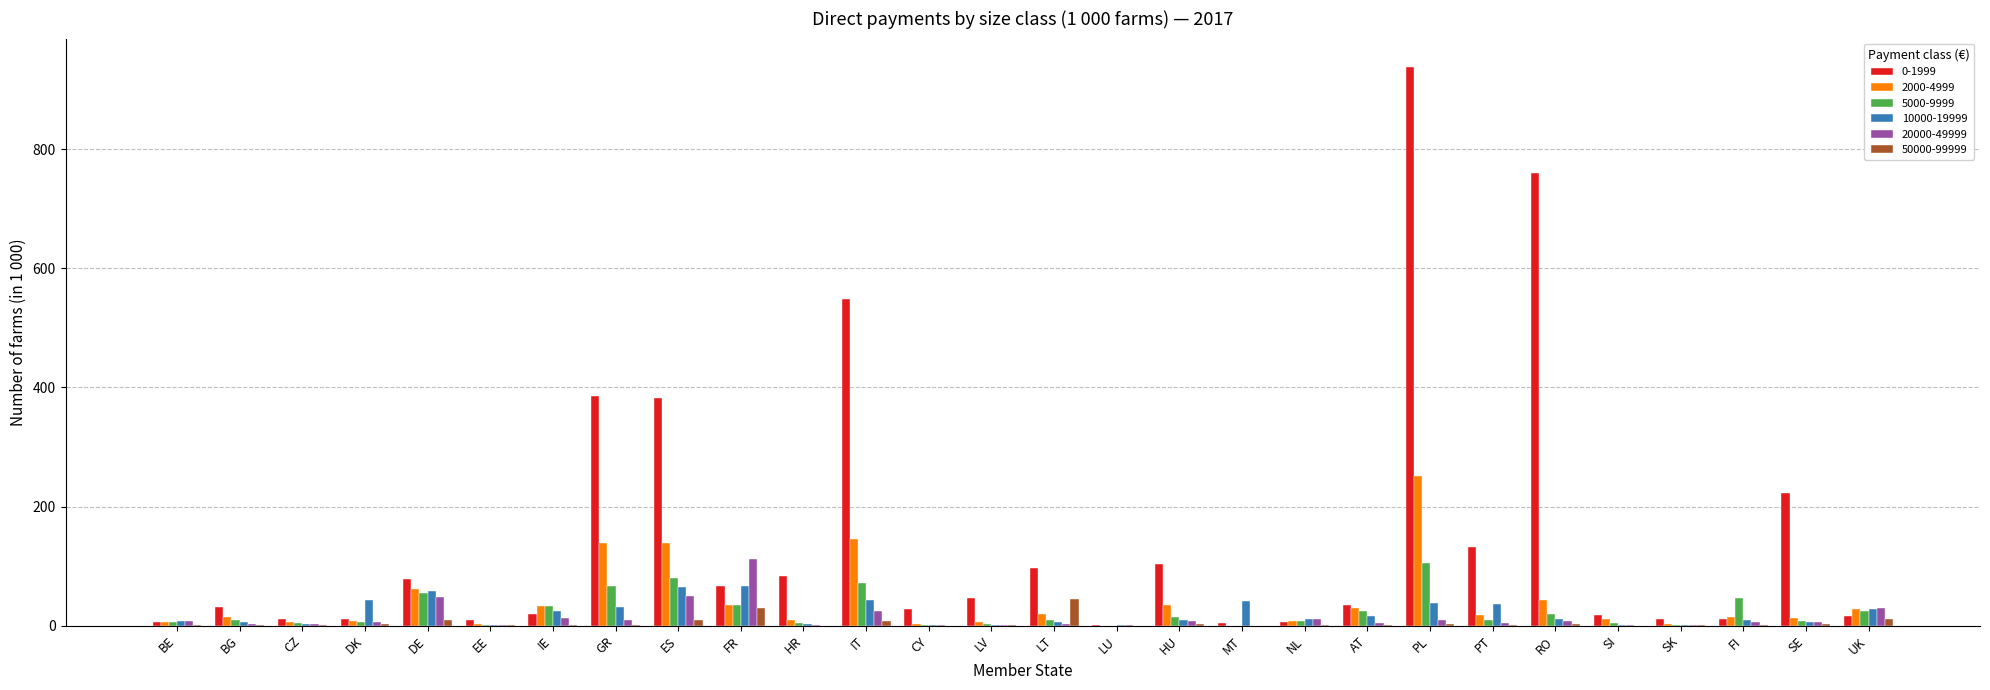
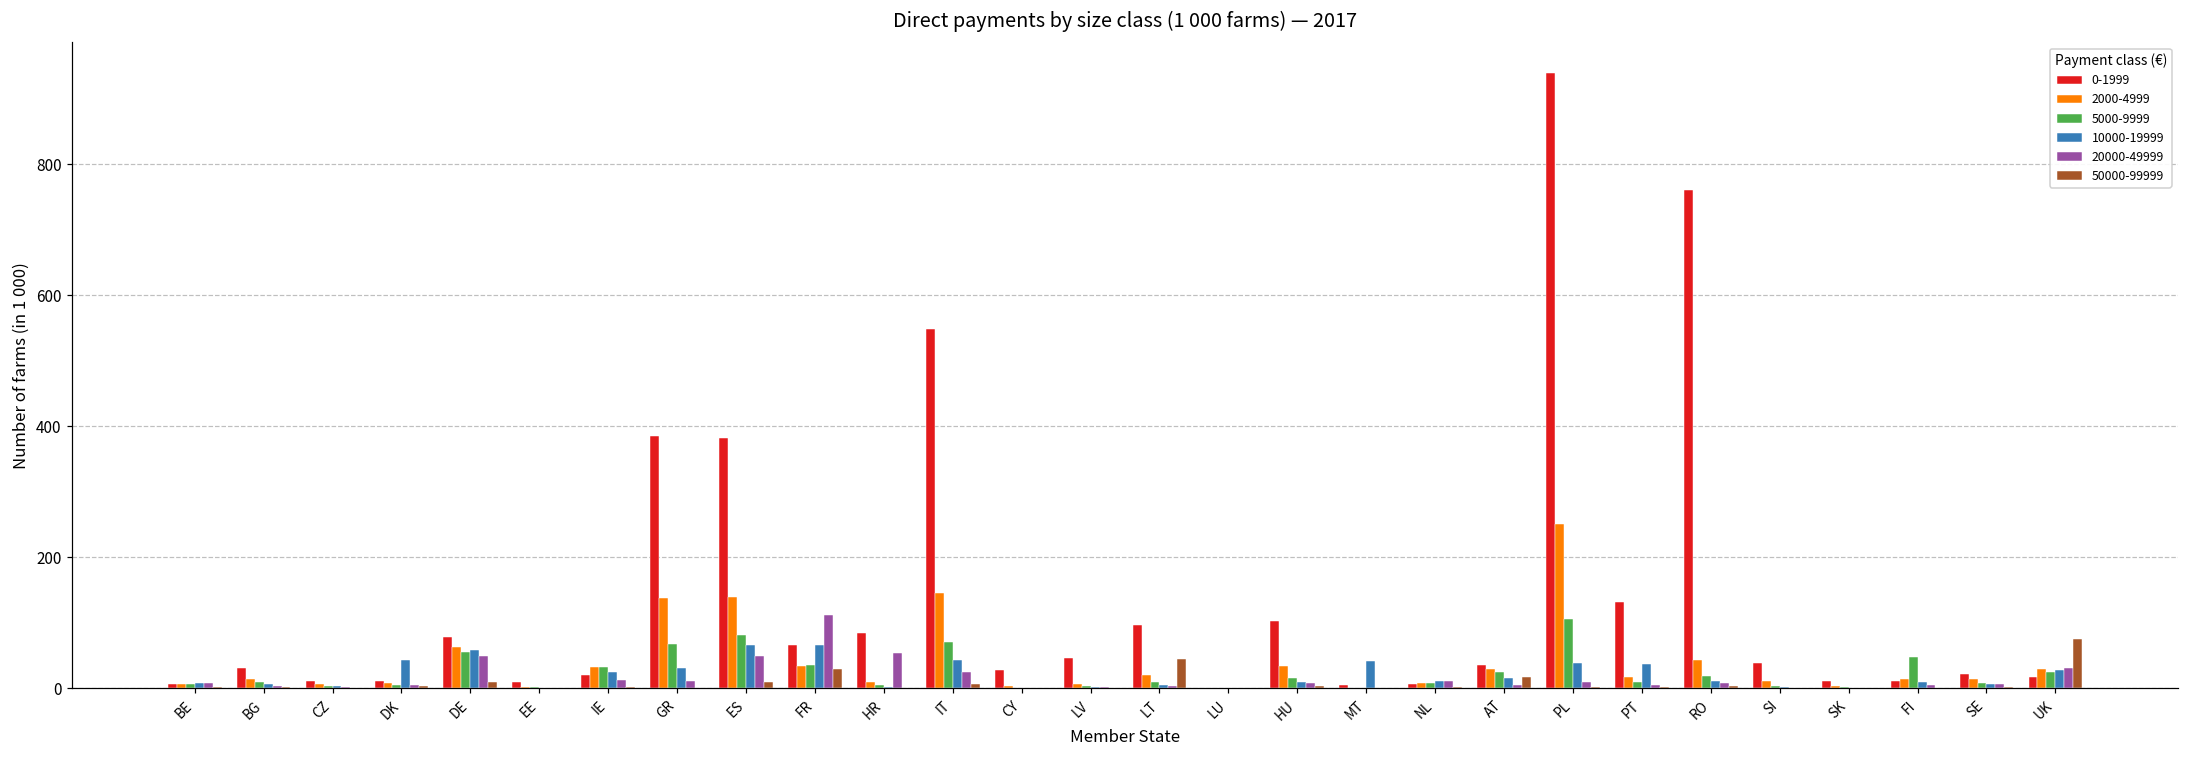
20000-49999, HR: 0 -> 50
50000-99999, AT: 0 -> 20
0-1999, SI: 20 -> 40
0-1999, SE: 220 -> 20
50000-99999, UK: 10 -> 80
